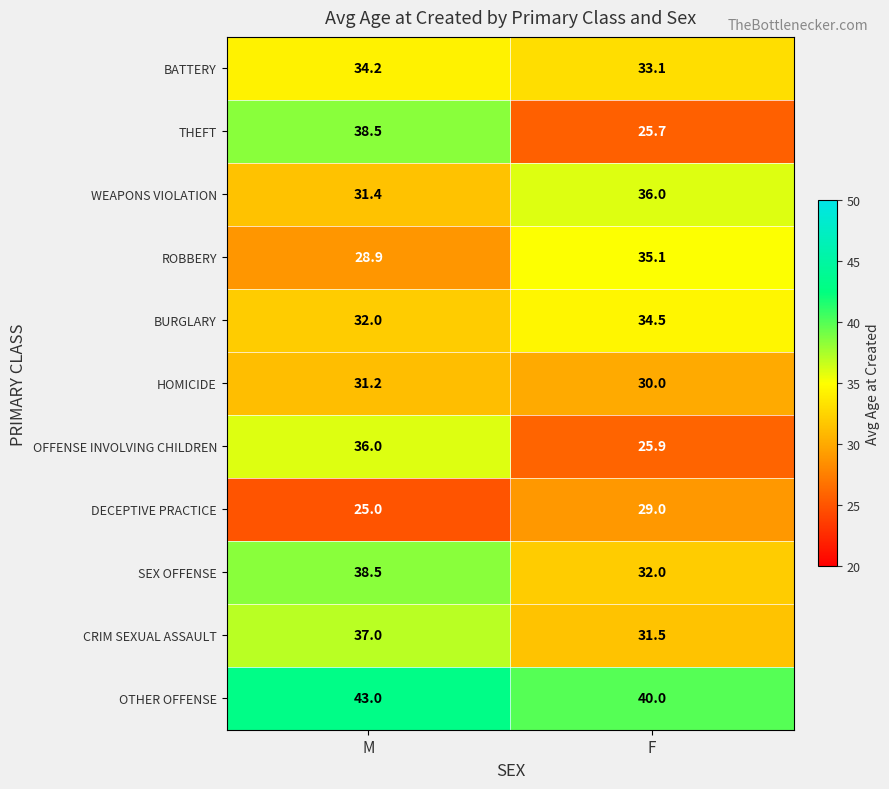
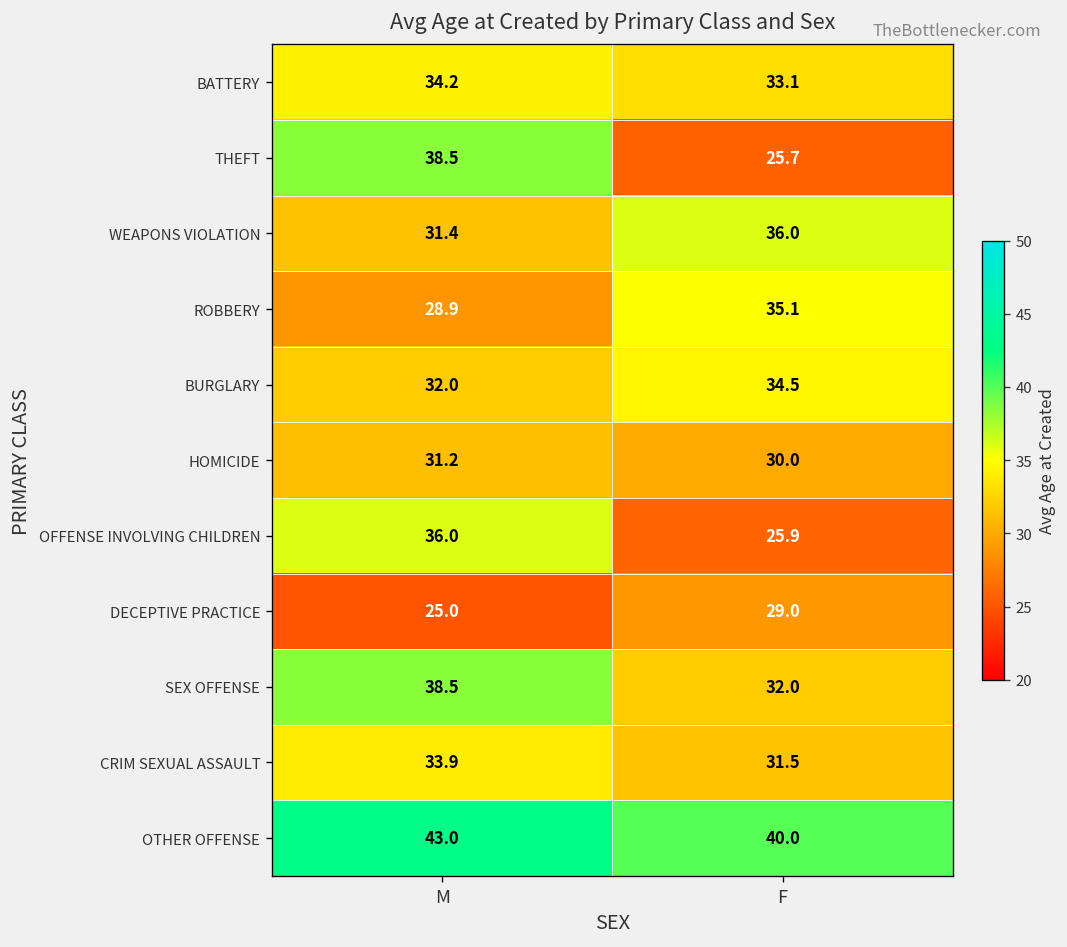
CRIM SEXUAL ASSAULT, M: 37.0 -> 33.9
